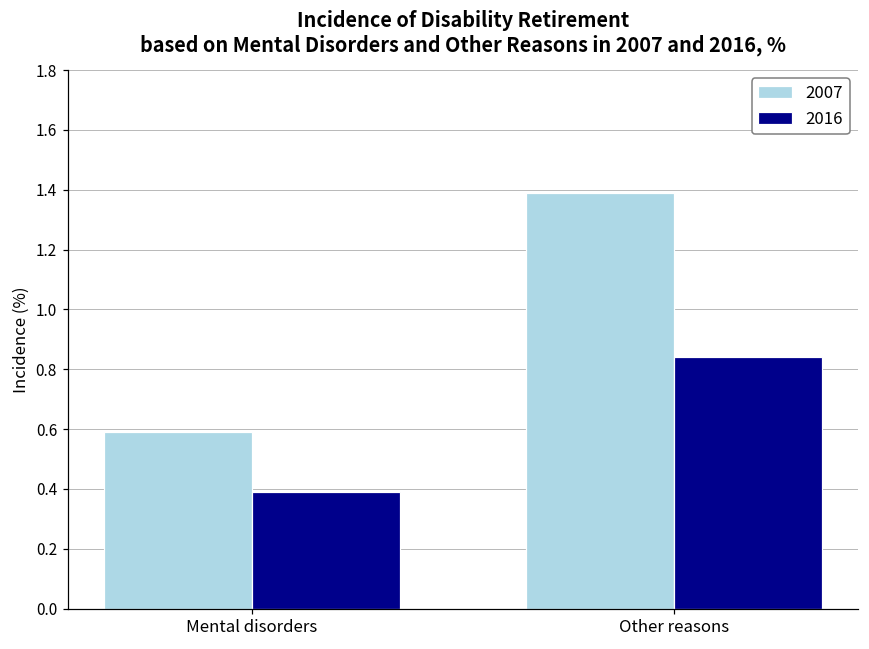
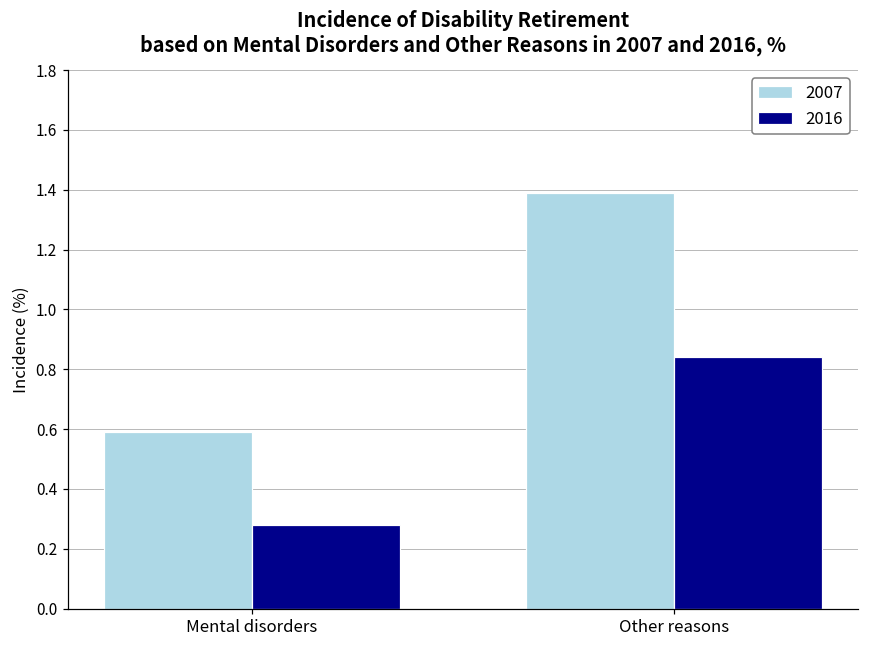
2016, Mental disorders: 0.39 -> 0.28
